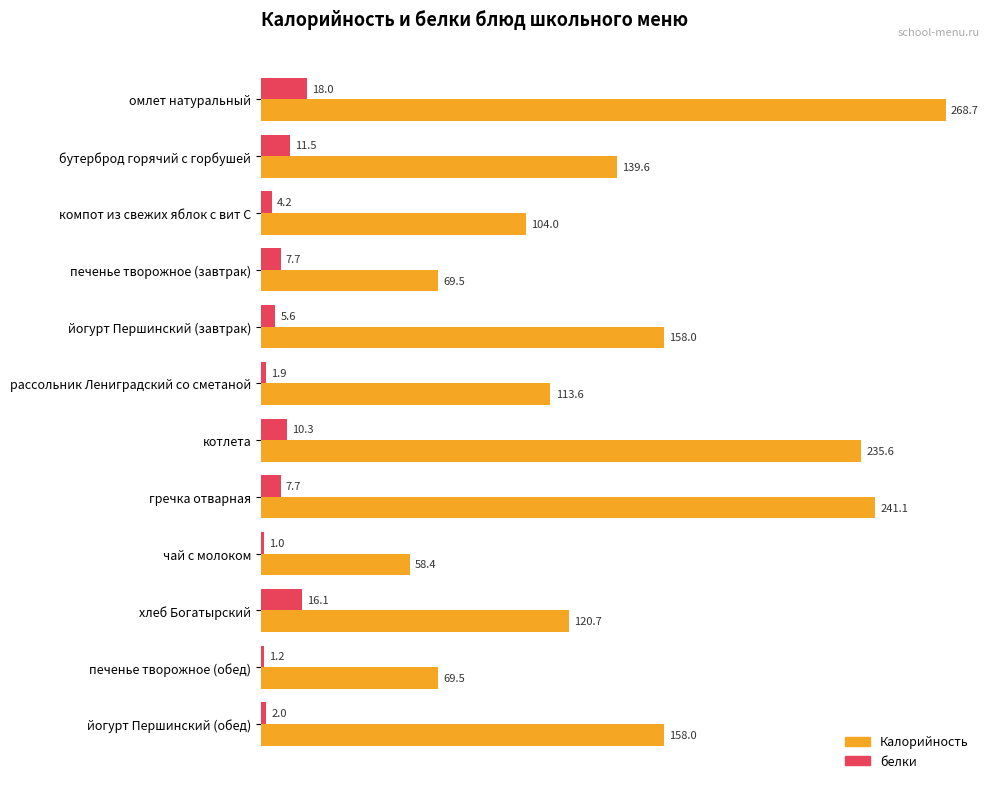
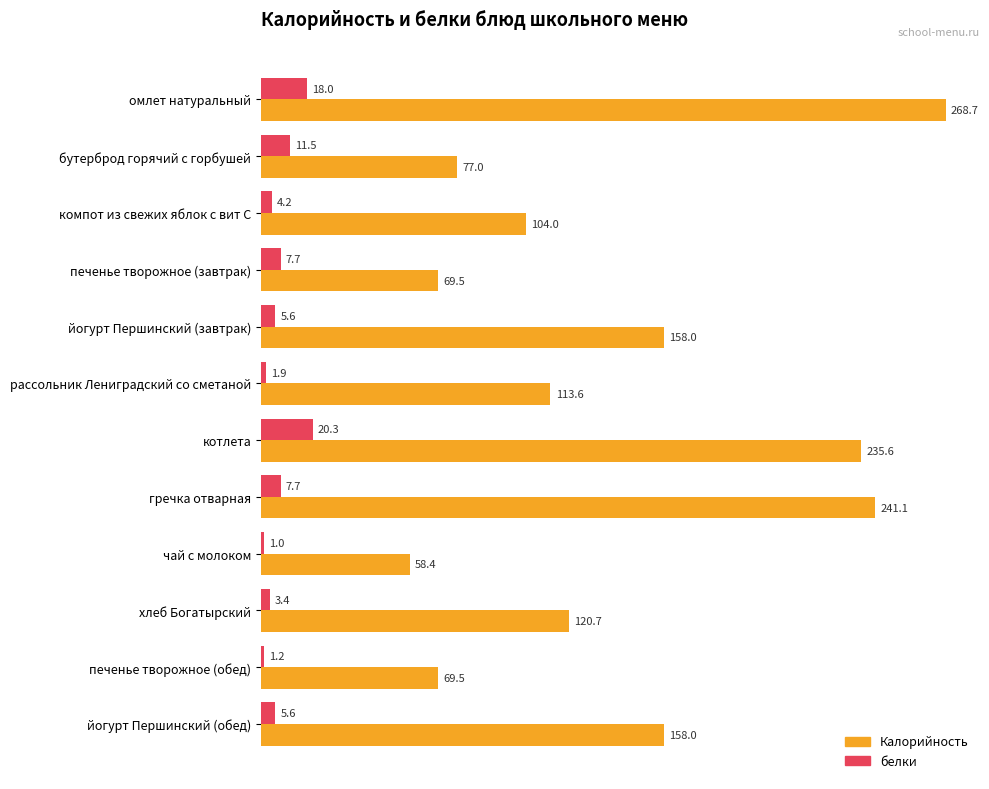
Калорийность, бутерброд горячий с горбушей: 139.6 -> 77.0
белки, котлета: 10.3 -> 20.3
белки, хлеб Богатырский: 16.1 -> 3.4
белки, йогурт Першинский (обед): 2.0 -> 5.6
